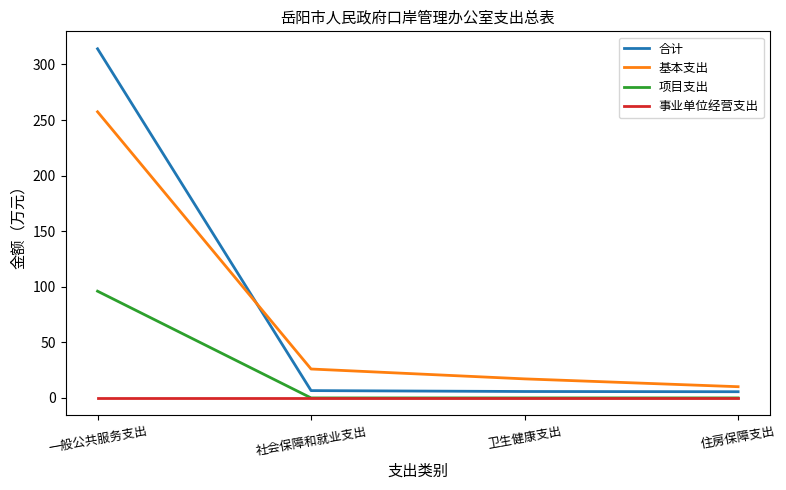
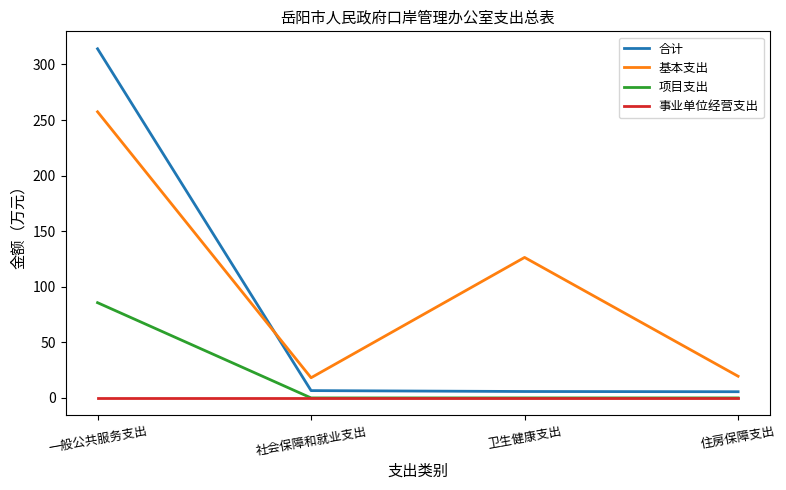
项目支出, 一般公共服务支出: 96 -> 86
基本支出, 社会保障和就业支出: 26 -> 18
基本支出, 卫生健康支出: 17 -> 126
基本支出, 住房保障支出: 10 -> 20
